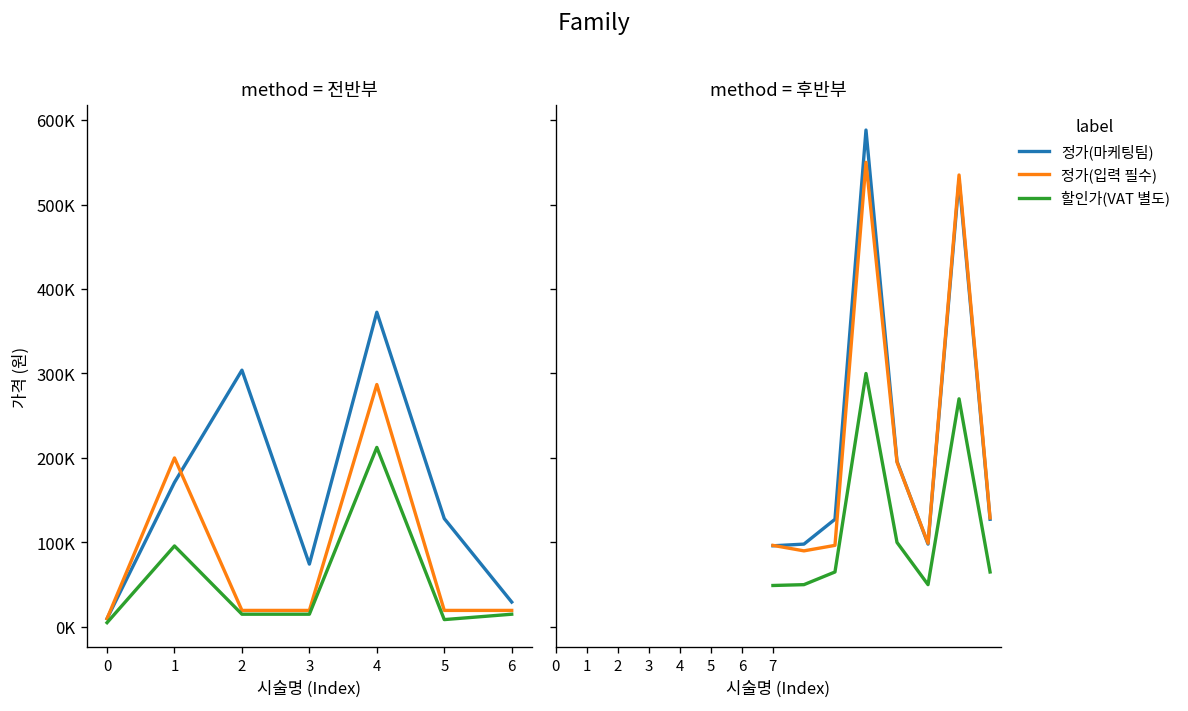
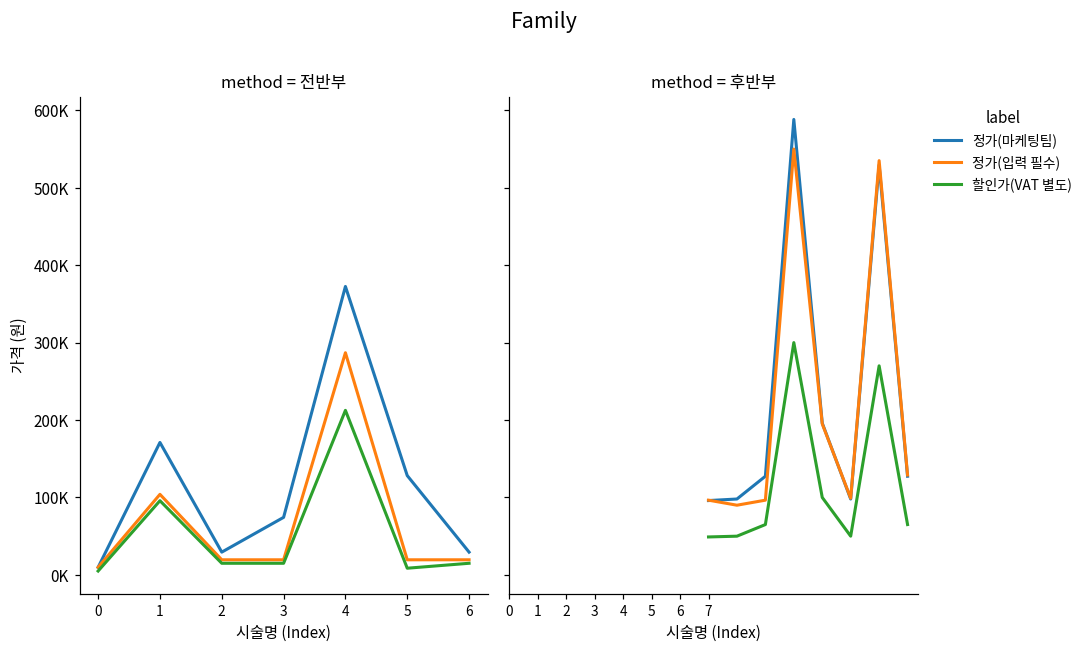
method = 전반부, 정가(입력 필수), 1: 200000 -> 100000
method = 전반부, 정가(마케팅팀), 2: 300000 -> 30000
